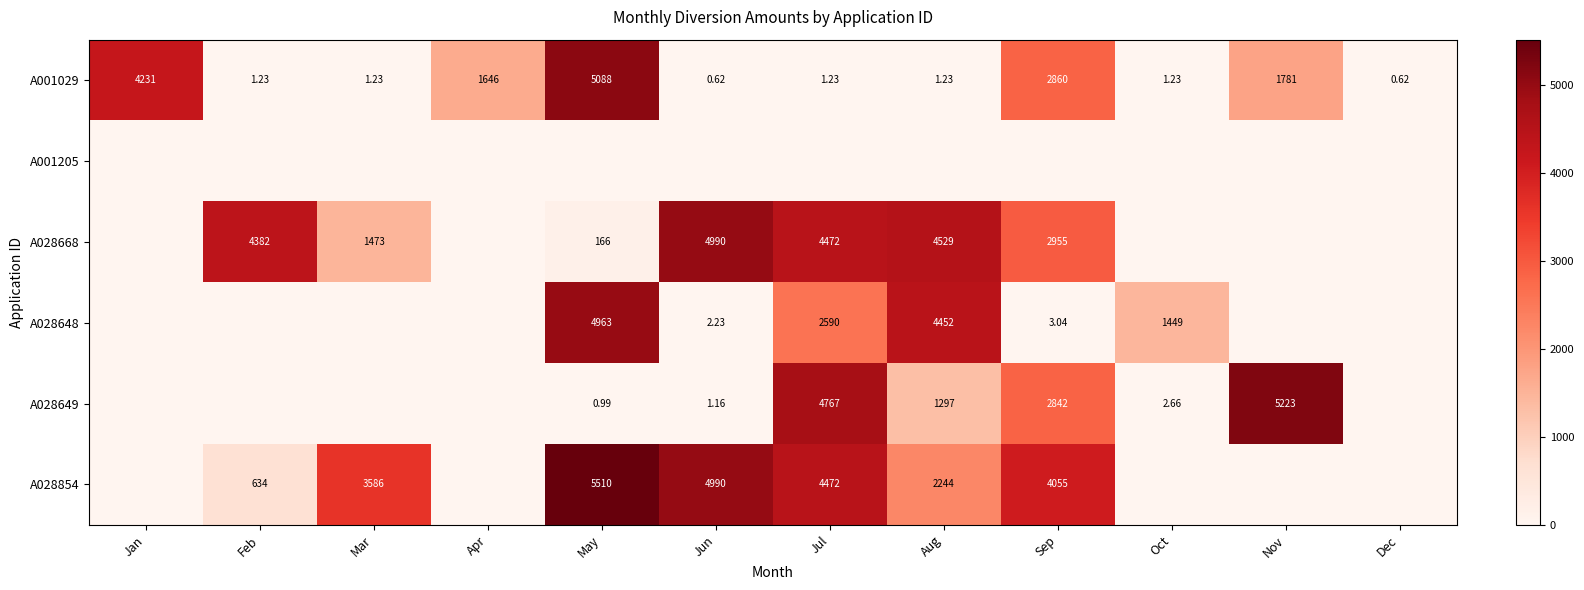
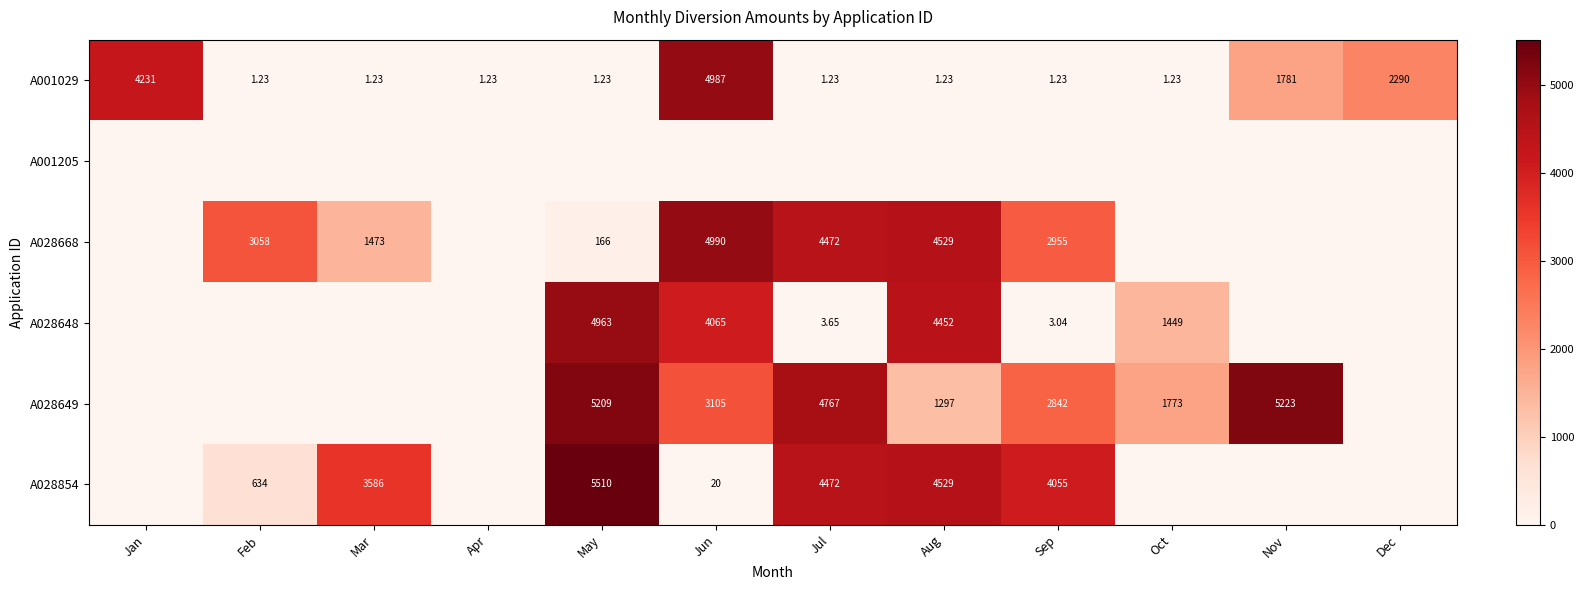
A001029, Apr: 1646 -> 1.23
A001029, May: 5088 -> 1.23
A001029, Jun: 0.62 -> 4987
A001029, Sep: 2860 -> 1.23
A001029, Dec: 0.62 -> 2290
A028668, Feb: 4382 -> 3058
A028648, Jun: 2.23 -> 4065
A028648, Jul: 2590 -> 3.65
A028649, May: 0.99 -> 5209
A028649, Jun: 1.16 -> 3105
A028649, Oct: 2.66 -> 1773
A028854, Jun: 4990 -> 20
A028854, Aug: 2244 -> 4529
